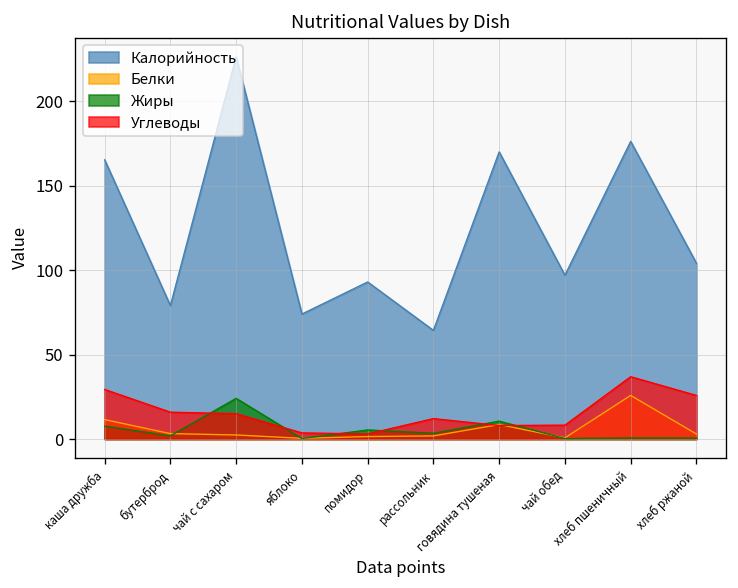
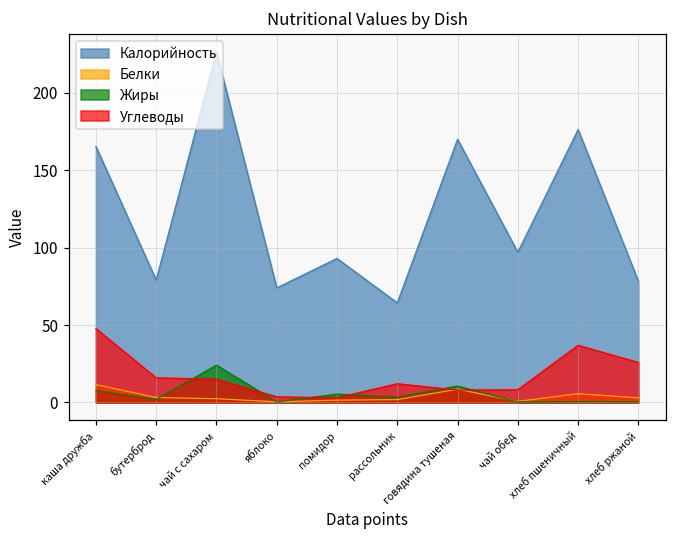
Углеводы, каша дружба: 29 -> 48
Белки, хлеб пшеничный: 26 -> 6
Калорийность, хлеб ржаной: 104 -> 78
